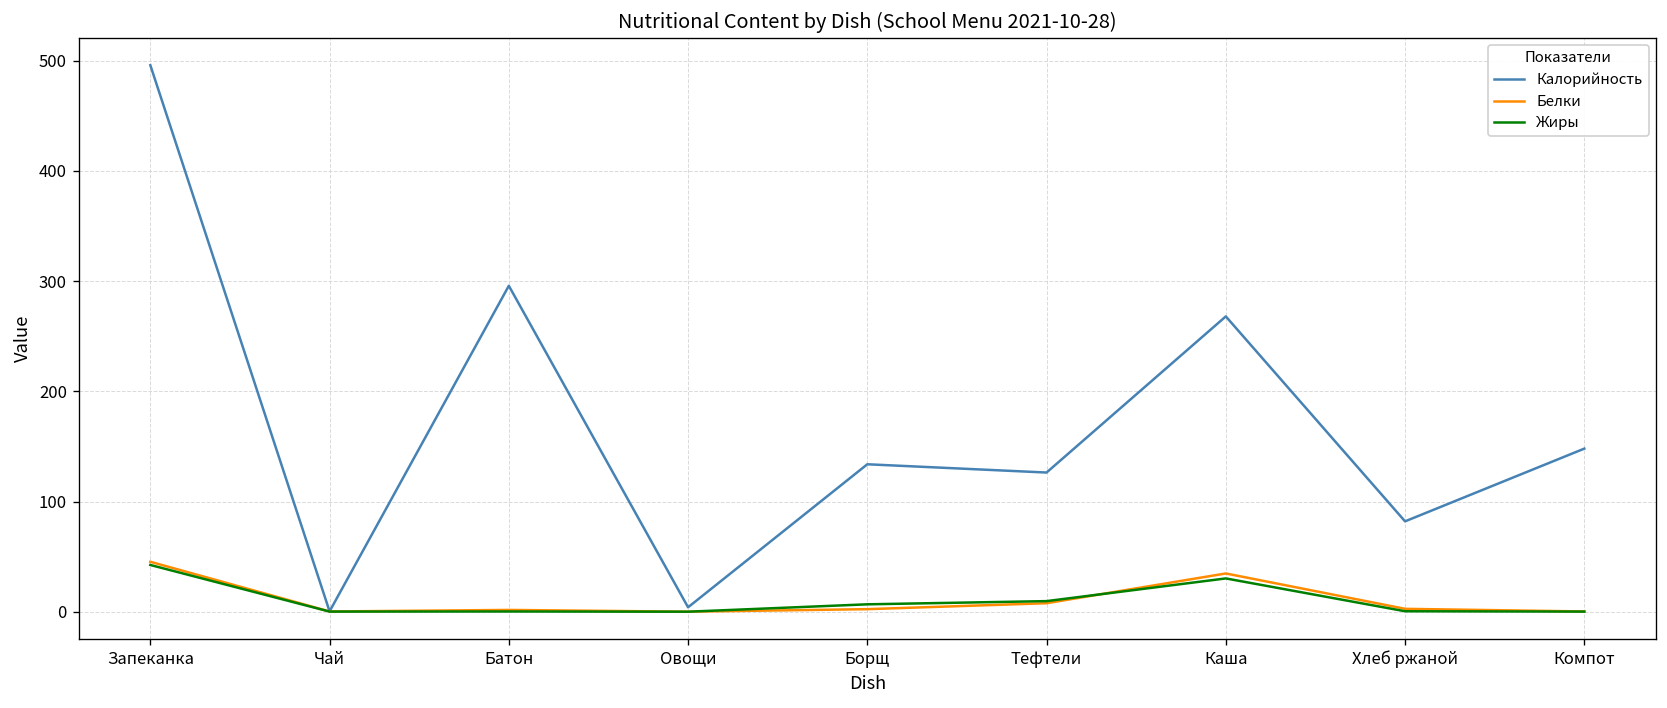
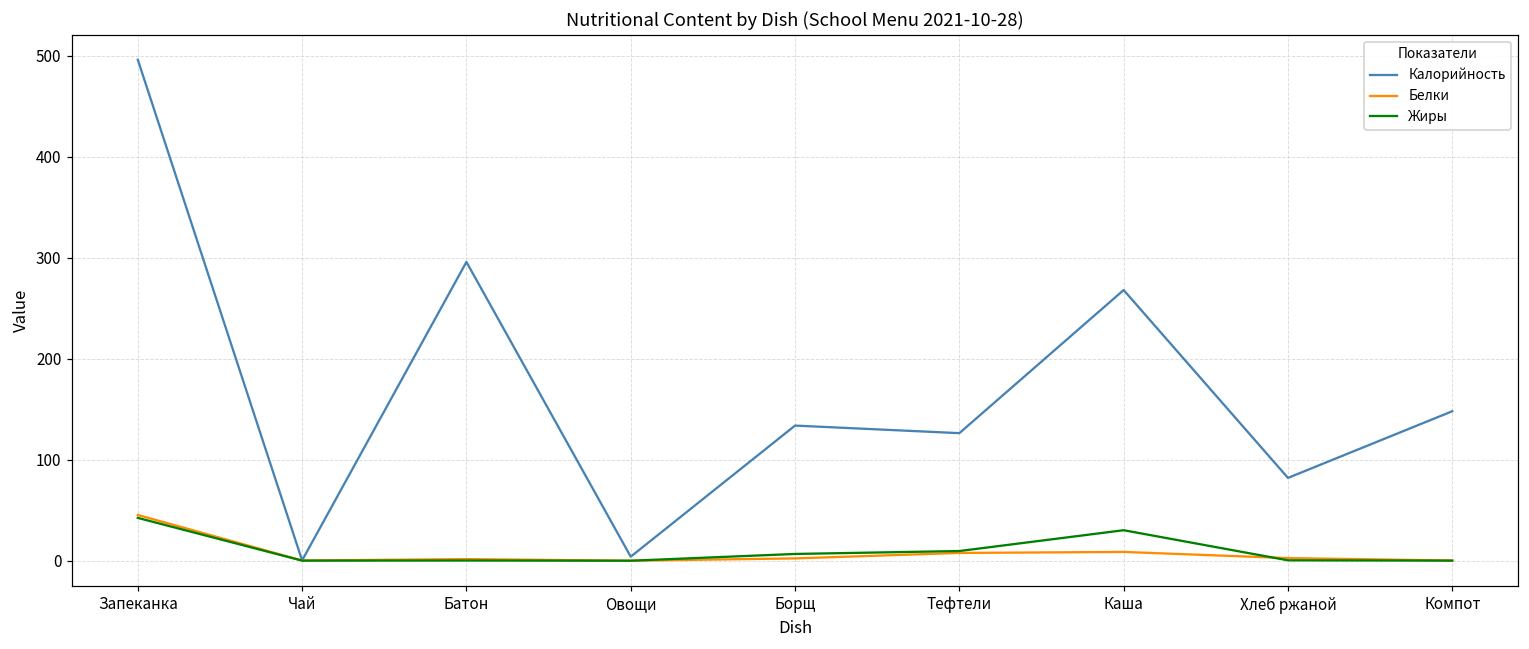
Белки, Каша: 30 -> 10
